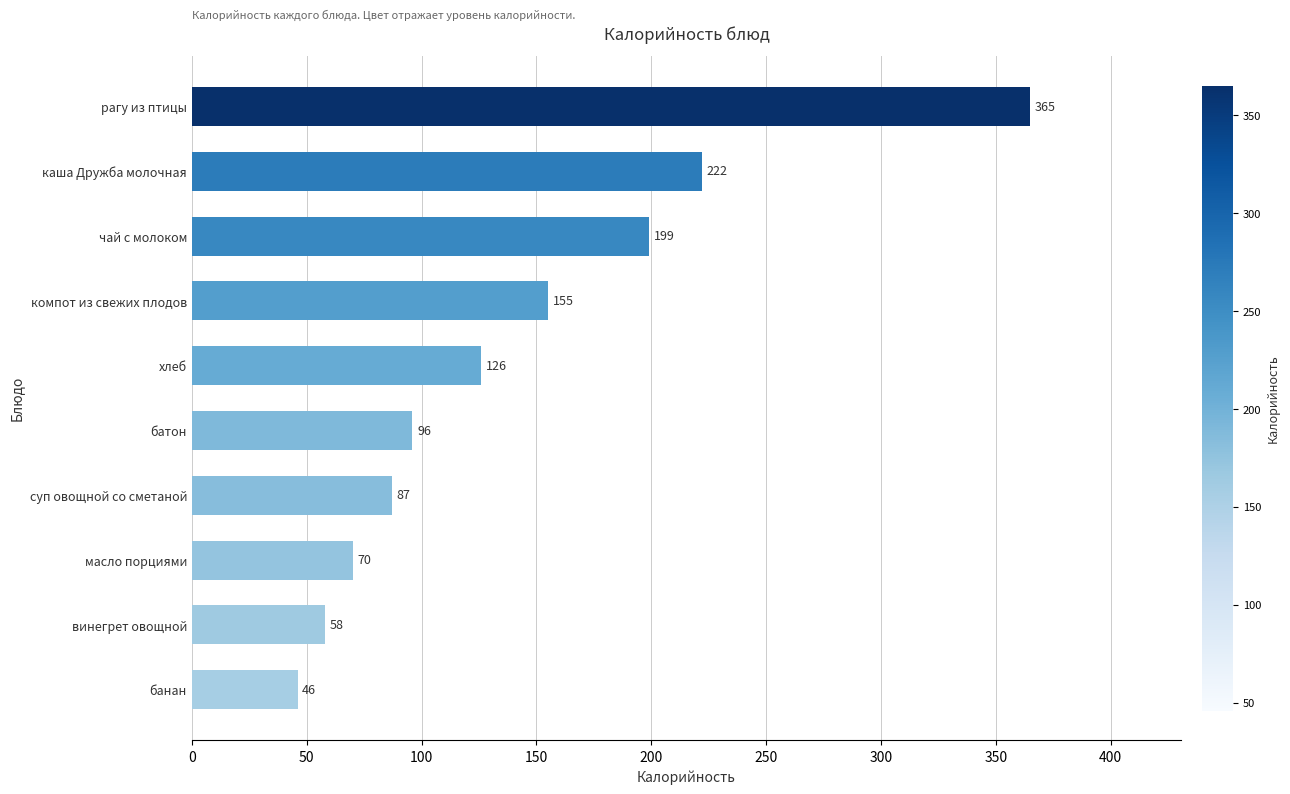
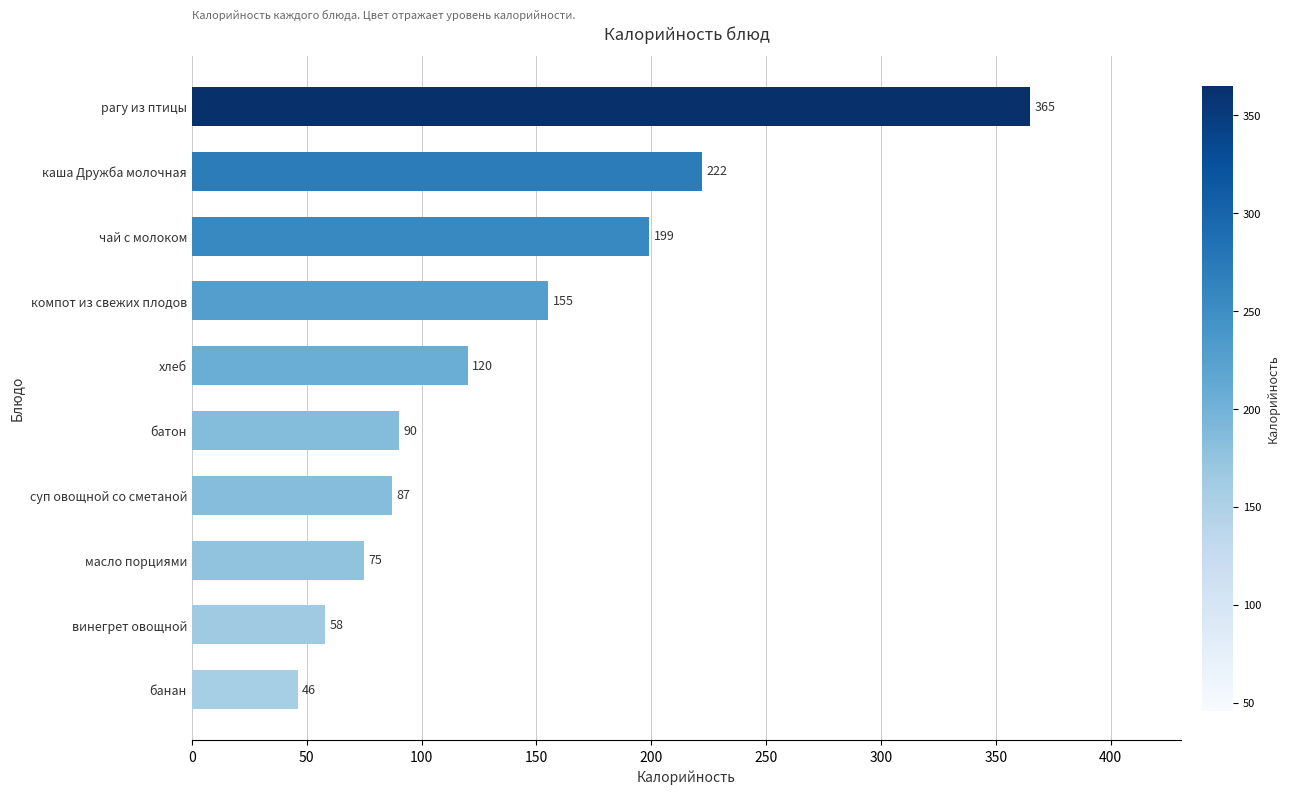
хлеб: 126 -> 120
батон: 96 -> 90
масло порциями: 70 -> 75
